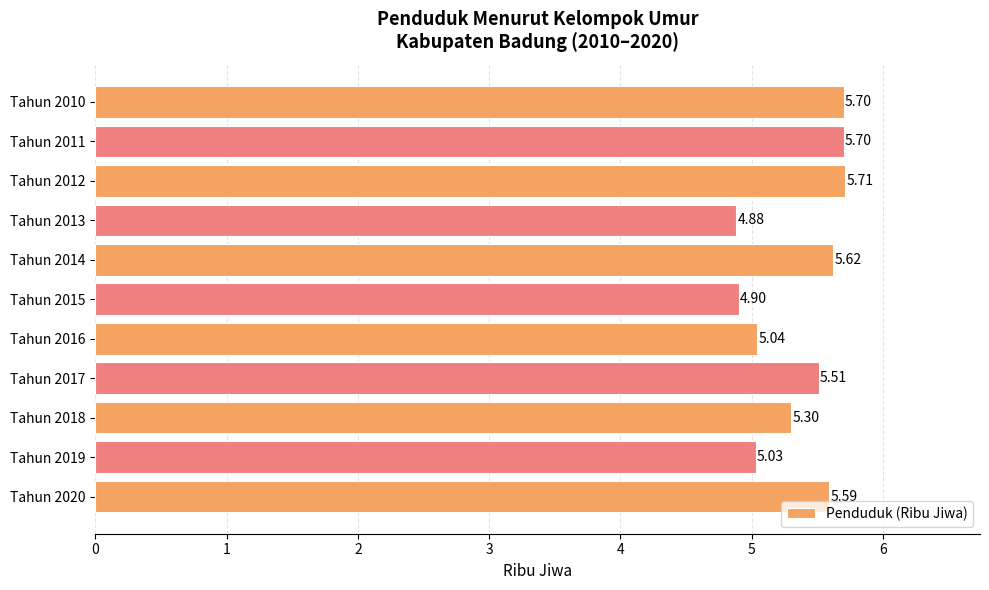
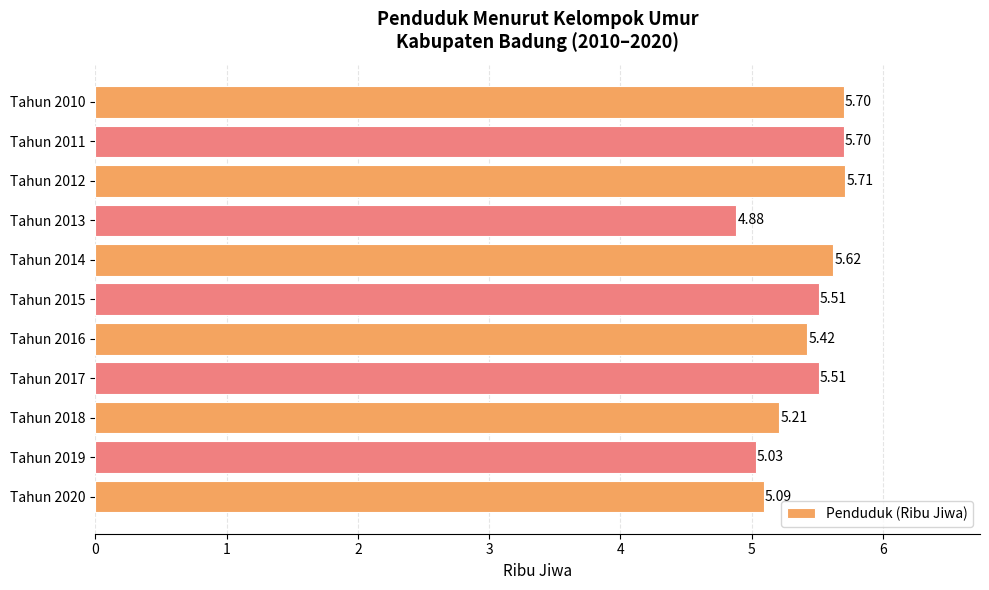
Tahun 2015: 4.90 -> 5.51
Tahun 2016: 5.04 -> 5.42
Tahun 2018: 5.30 -> 5.21
Tahun 2020: 5.59 -> 5.09
